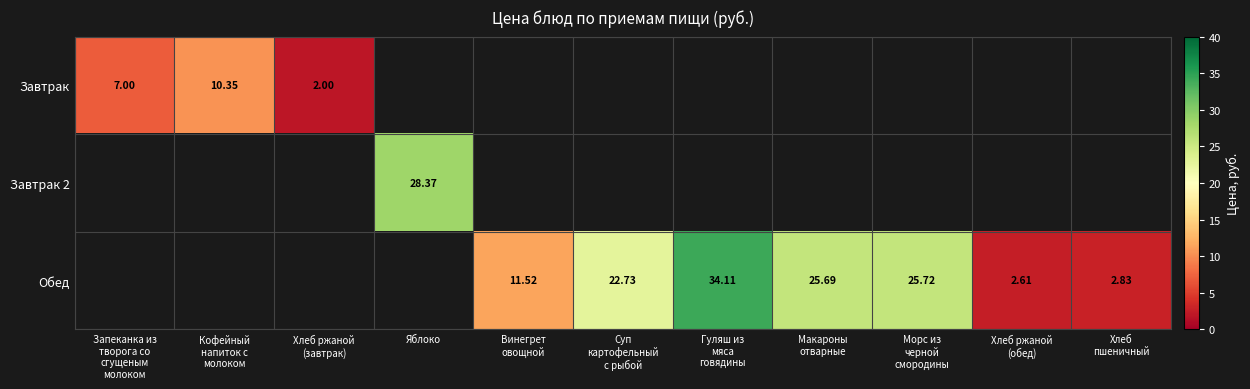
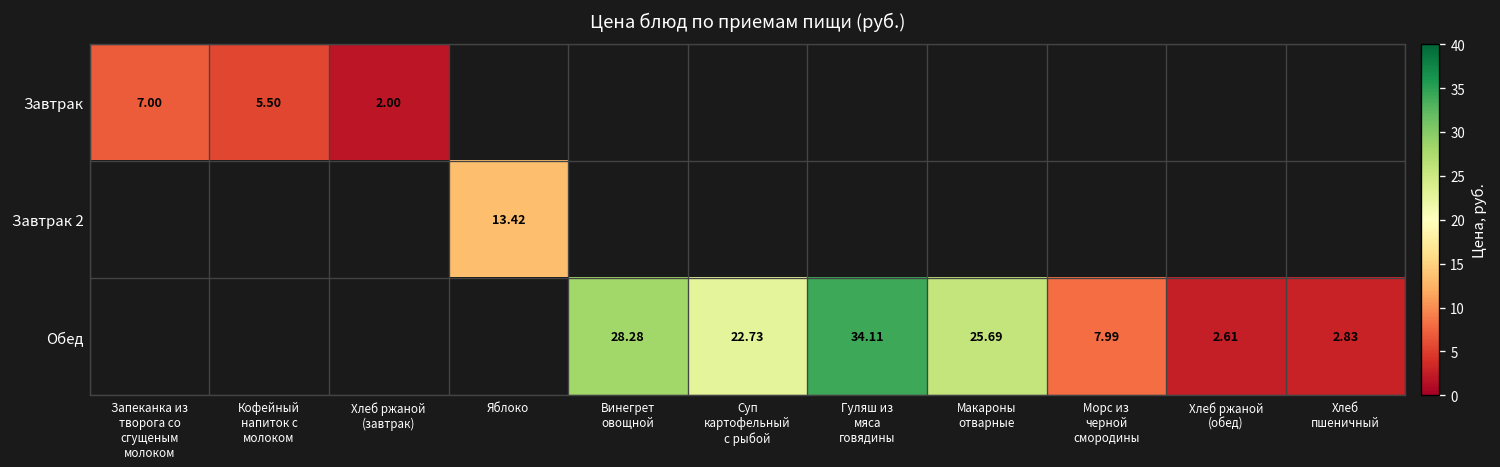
Завтрак, Кофейный напиток с молоком: 10.35 -> 5.50
Завтрак 2, Яблоко: 28.37 -> 13.42
Обед, Винегрет овощной: 11.52 -> 28.28
Обед, Морс из черной смородины: 25.72 -> 7.99
